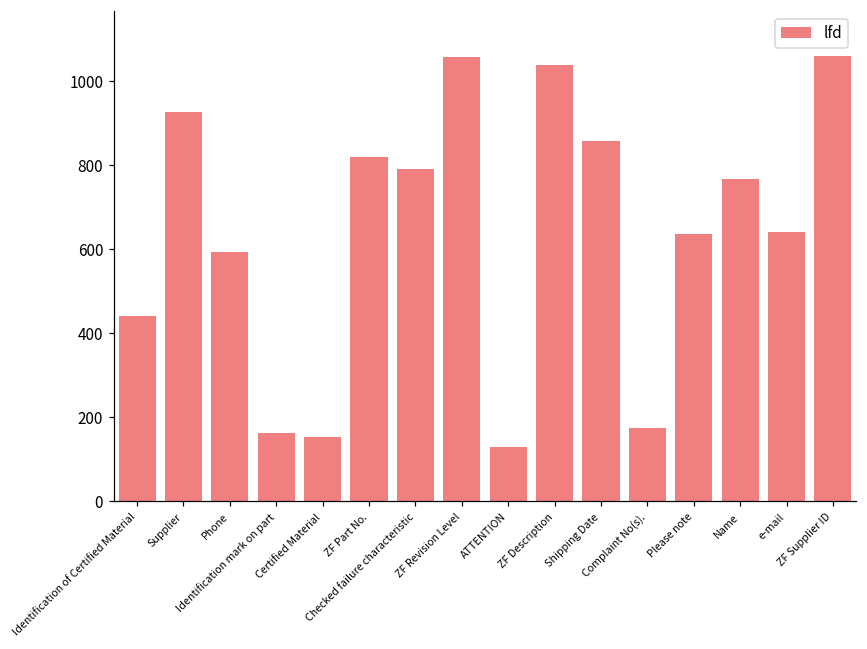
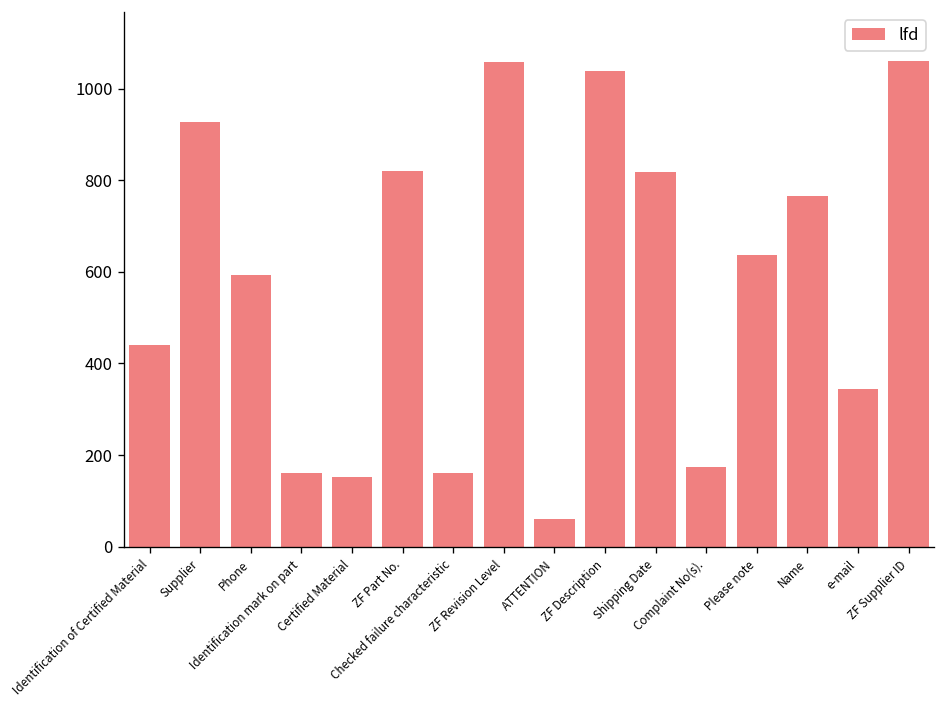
Checked failure characteristic: 790 -> 160
ATTENTION: 130 -> 60
Shipping Date: 860 -> 820
e-mail: 640 -> 340
